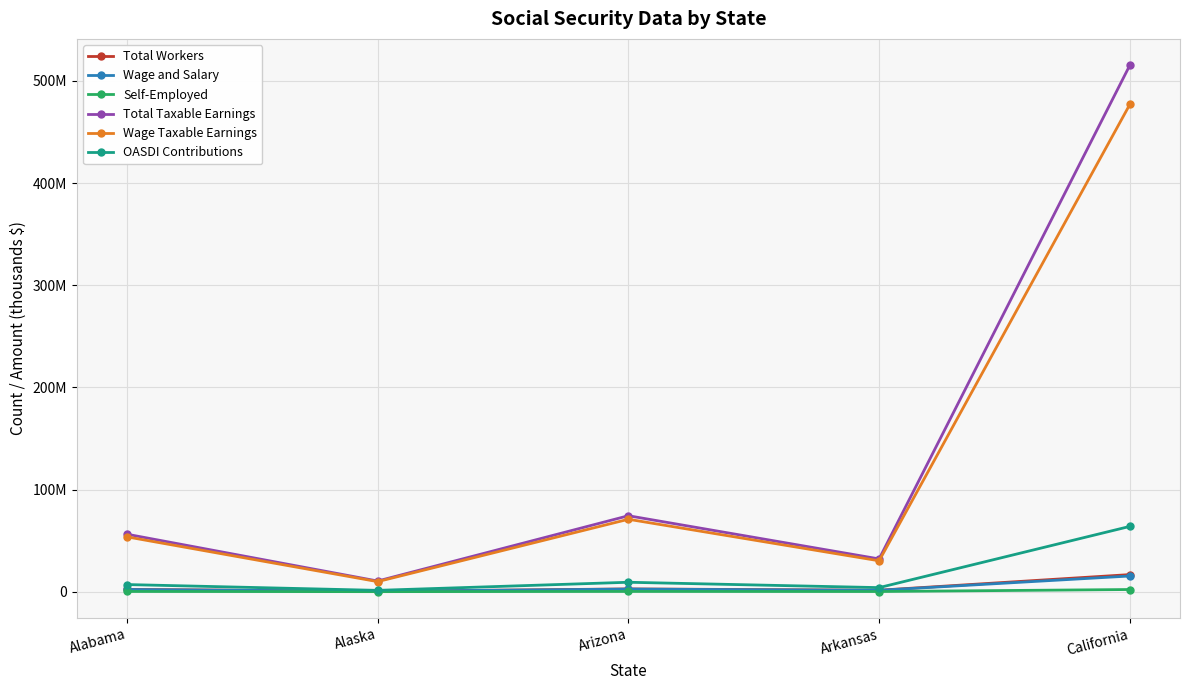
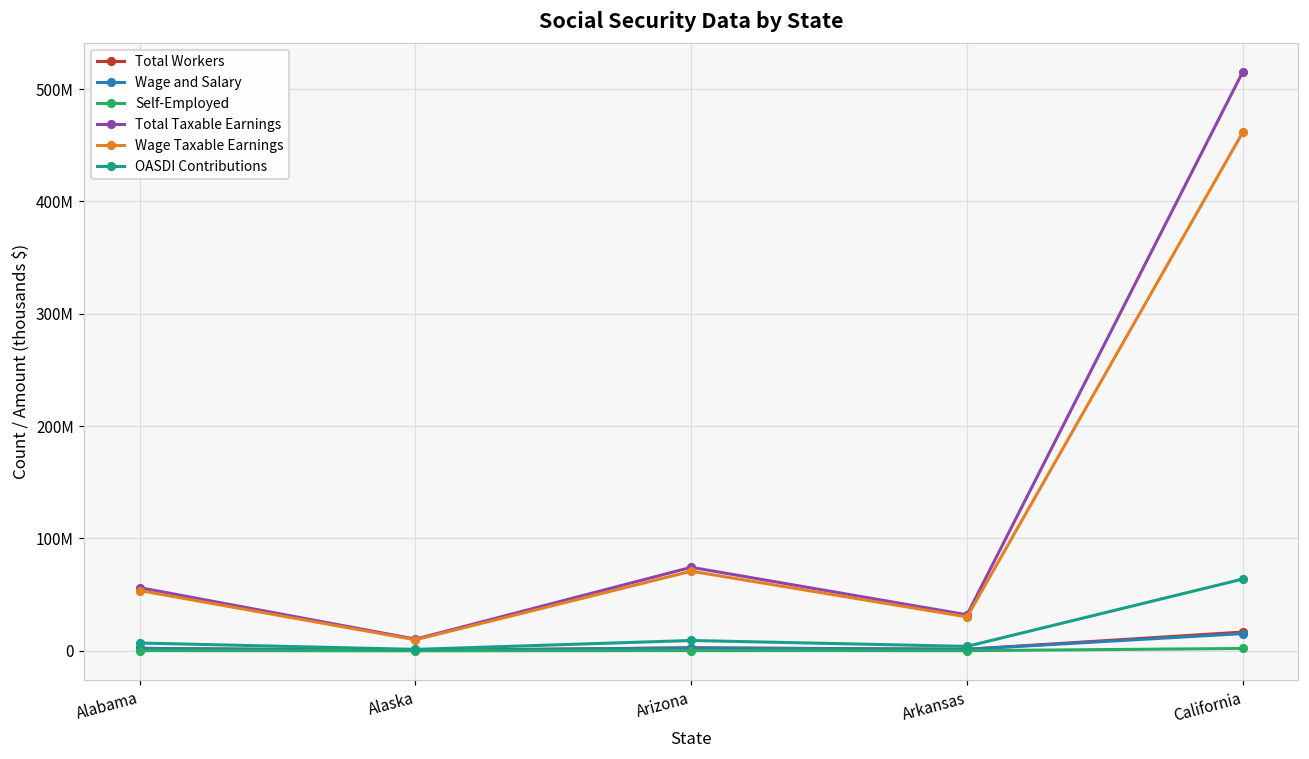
Wage Taxable Earnings, California: 477000000 -> 462000000
